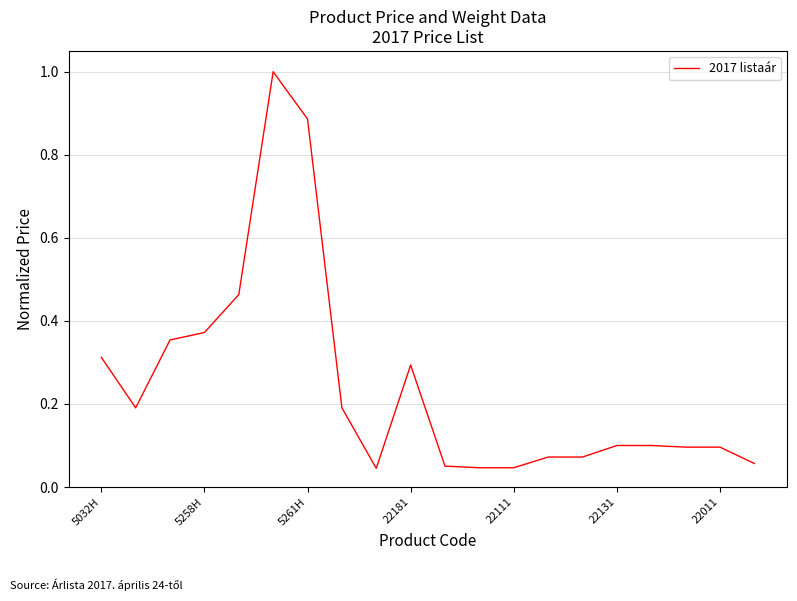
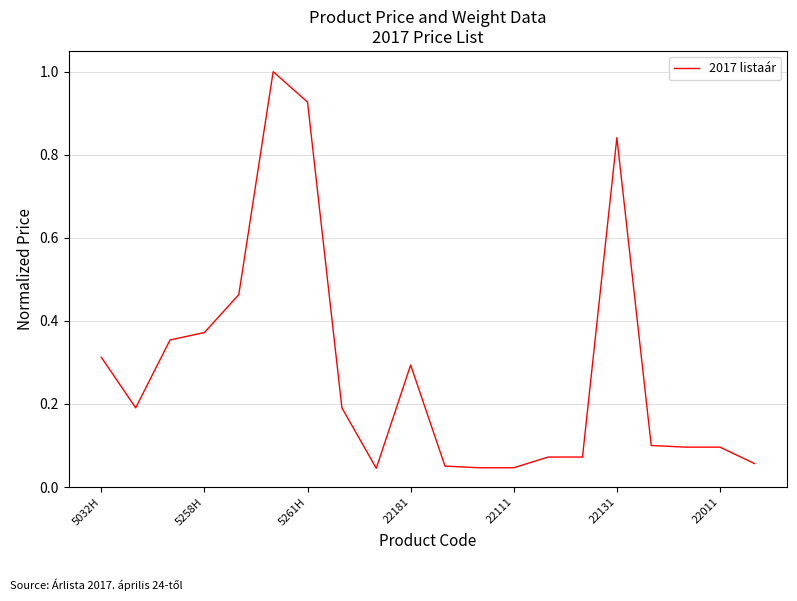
5261H: 0.89 -> 0.93
22131: 0.10 -> 0.84
